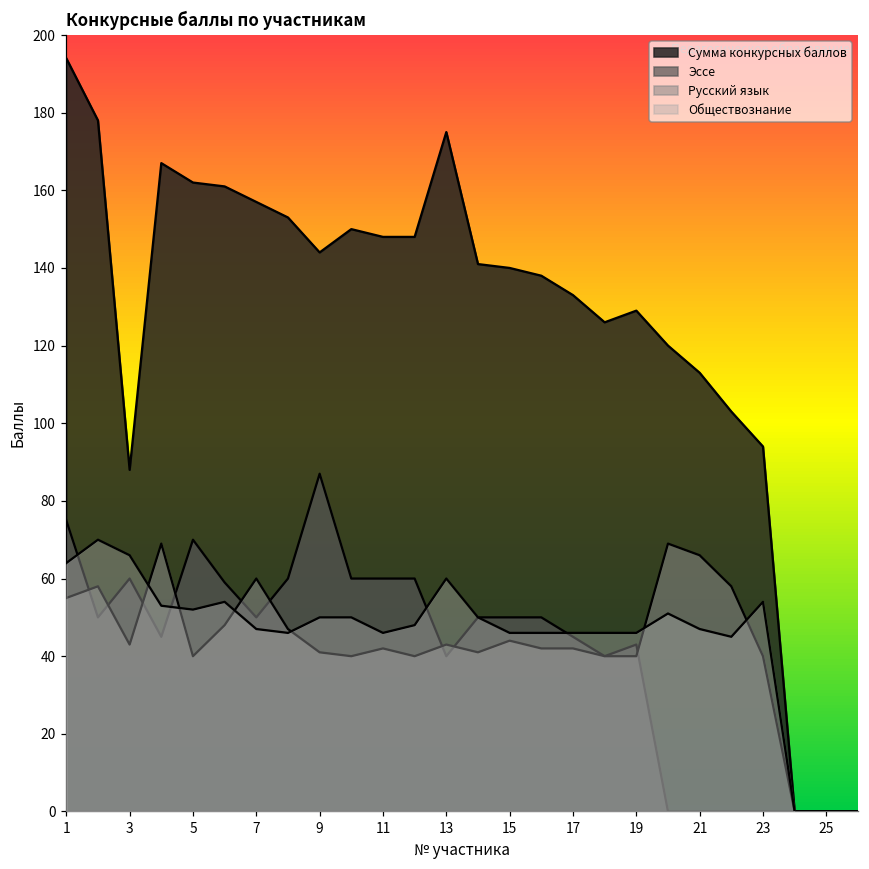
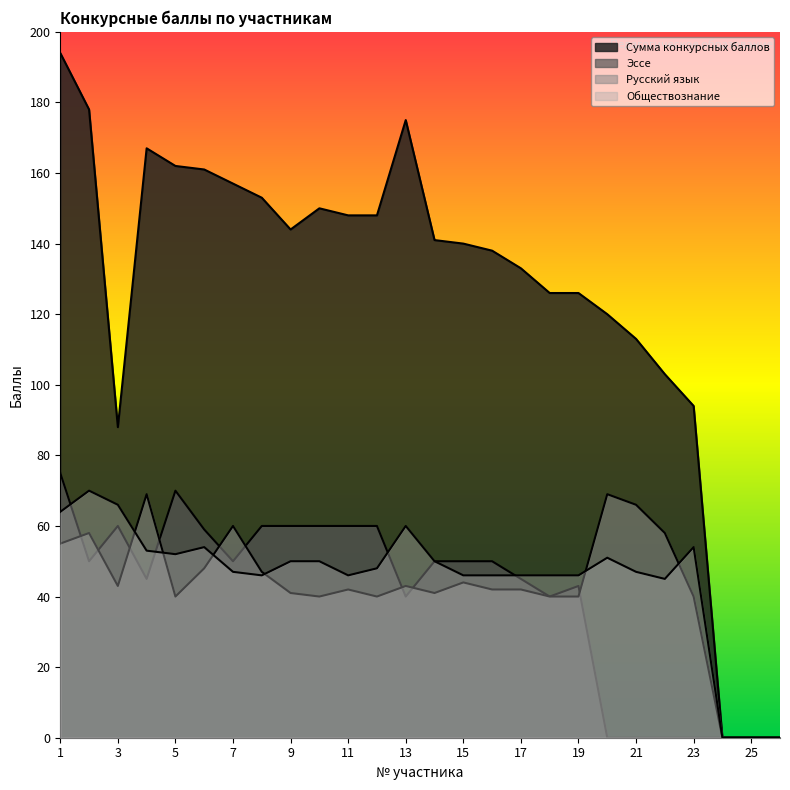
Эссе, 9: 87 -> 60
Сумма конкурсных баллов, 19: 129 -> 126
